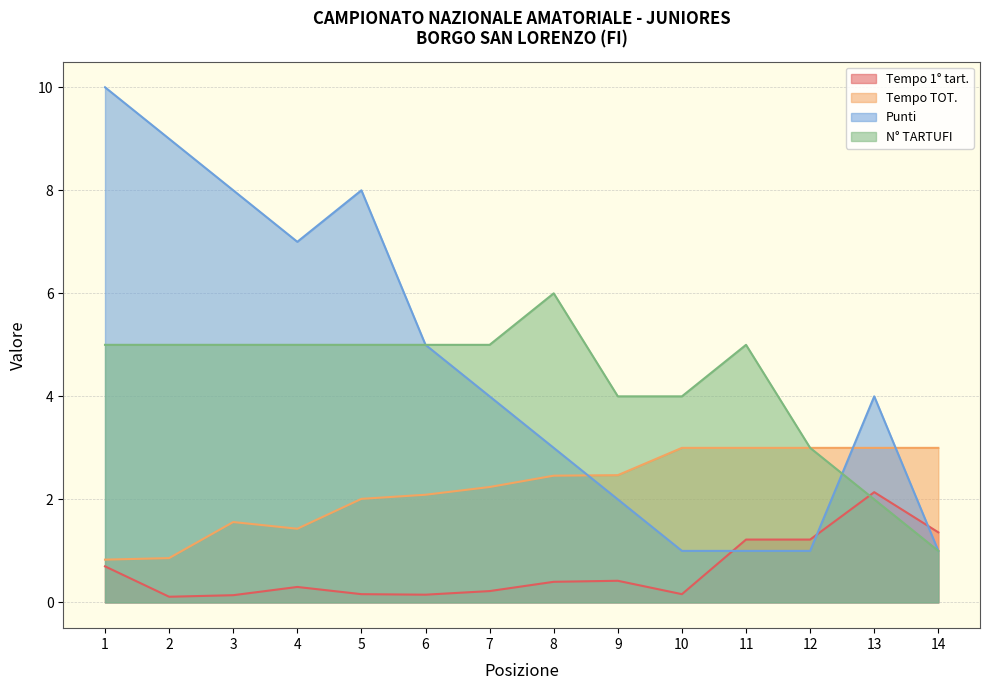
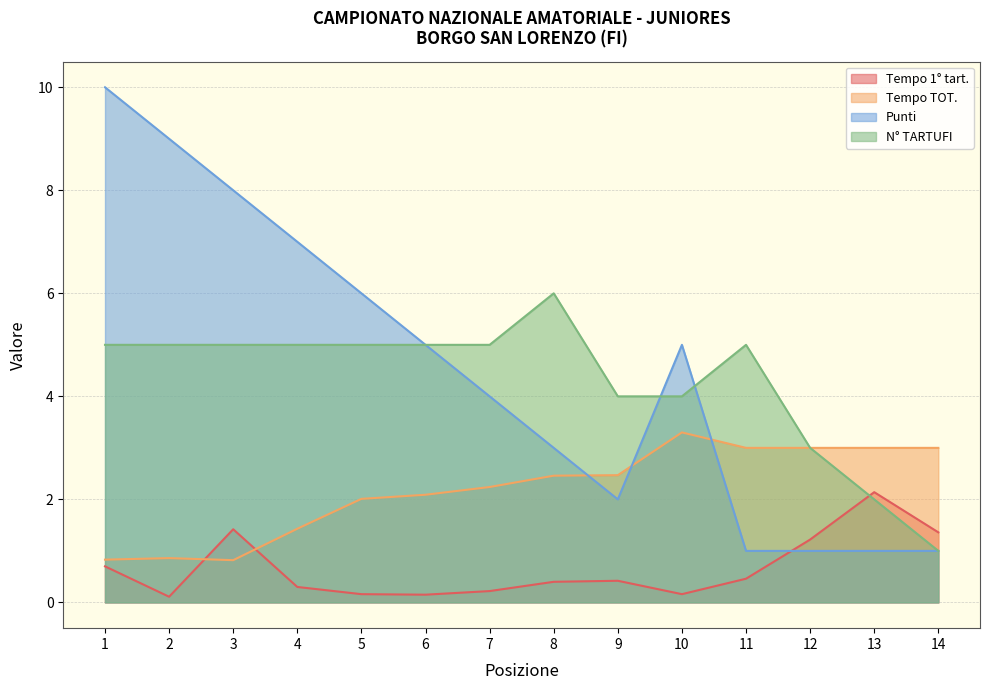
Tempo 1° tart., 3: 0.1 -> 1.4
Tempo TOT., 3: 1.6 -> 0.8
Punti, 5: 8 -> 6
Tempo TOT., 10: 3.0 -> 3.3
Punti, 10: 1 -> 5
Tempo 1° tart., 11: 1.2 -> 0.5
Punti, 13: 4 -> 1
